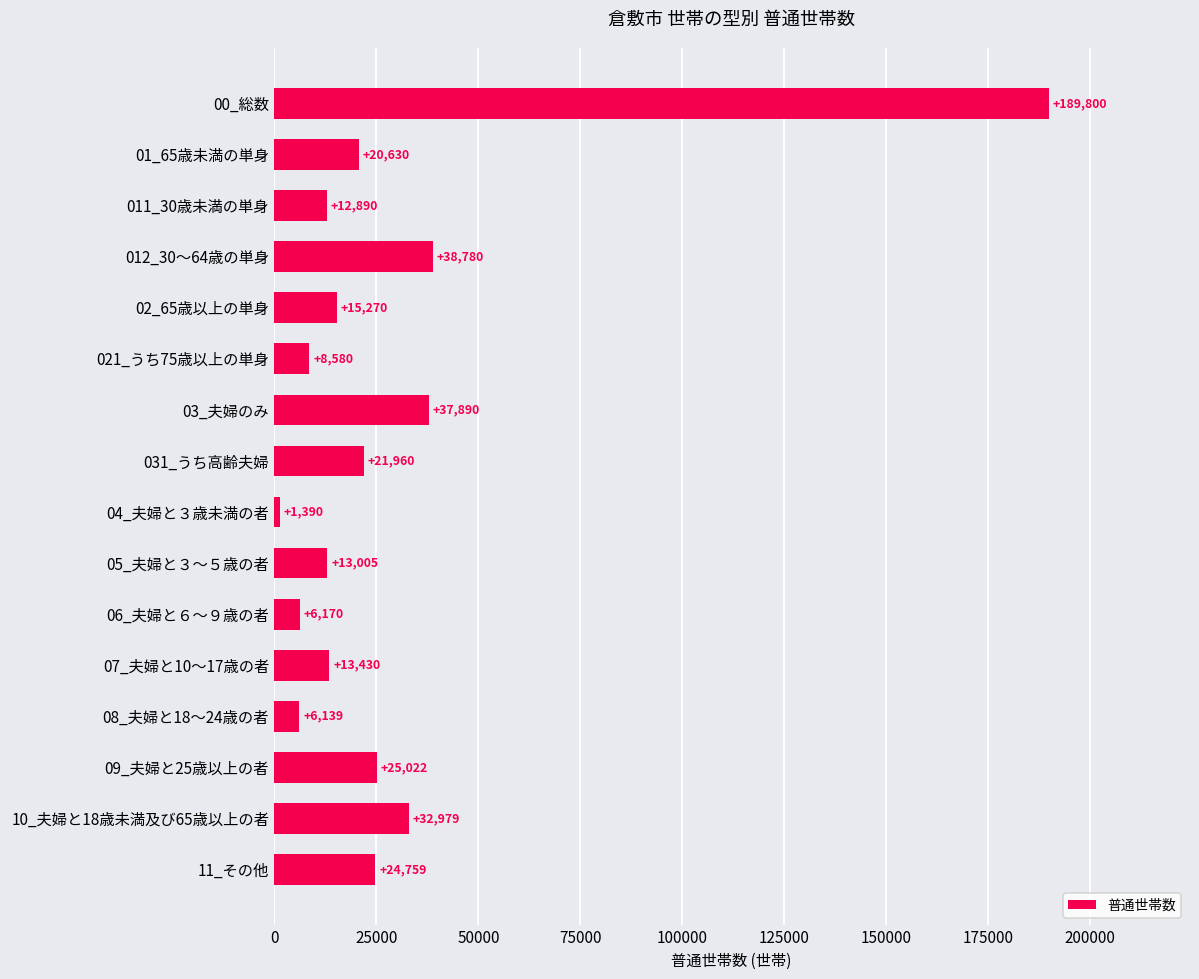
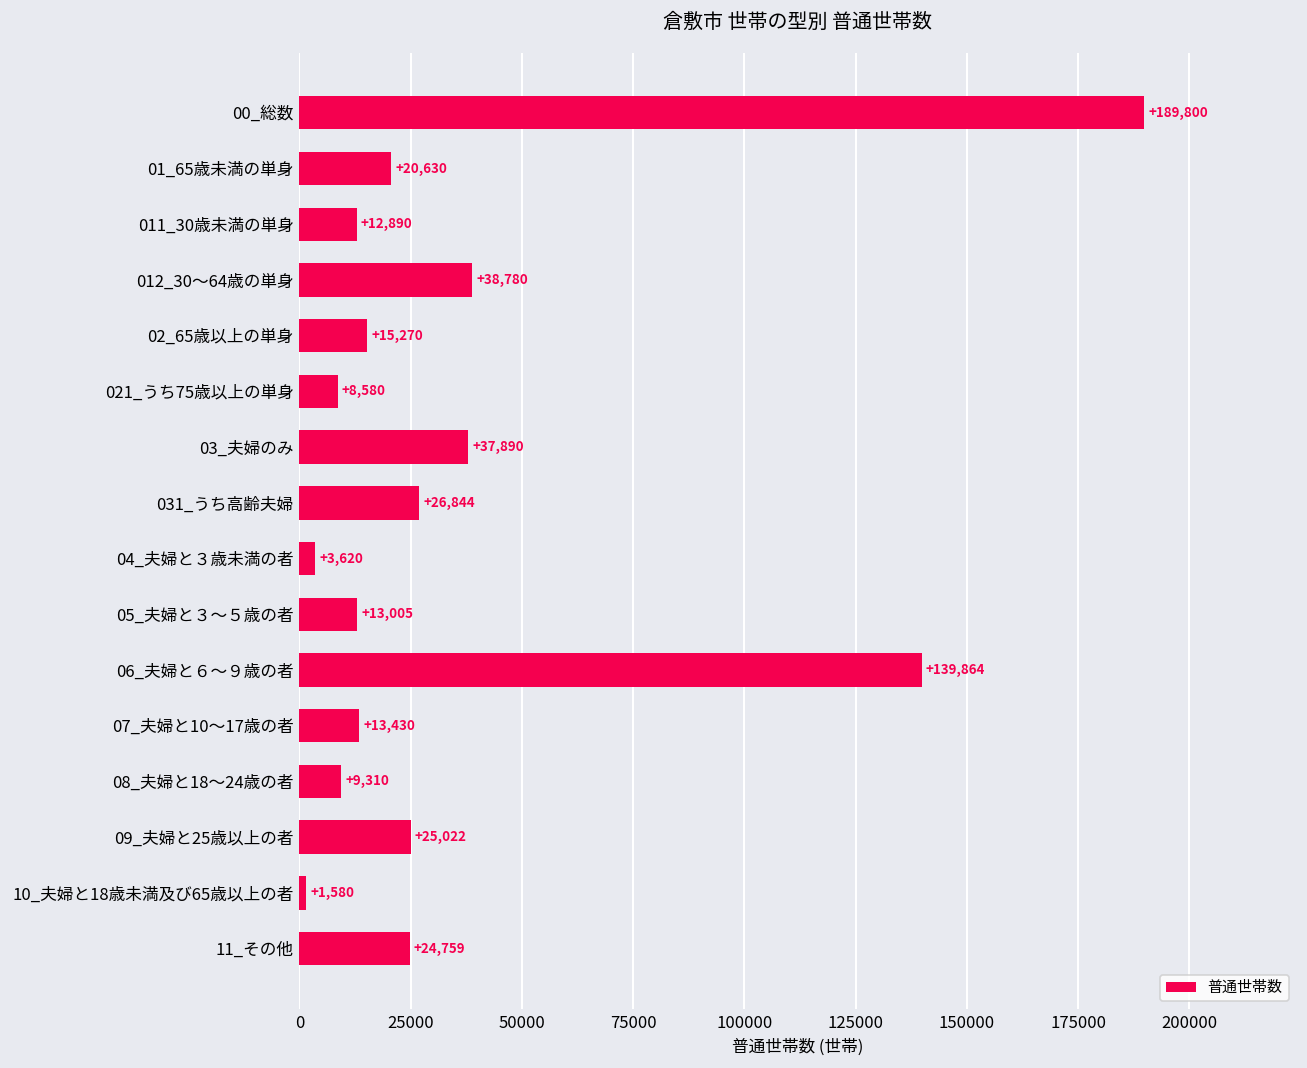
031_うち高齢夫婦: +21,960 -> +26,844
04_夫婦と３歳未満の者: +1,390 -> +3,620
06_夫婦と６～９歳の者: +6,170 -> +139,864
08_夫婦と18～24歳の者: +6,139 -> +9,310
10_夫婦と18歳未満及び65歳以上の者: +32,979 -> +1,580
